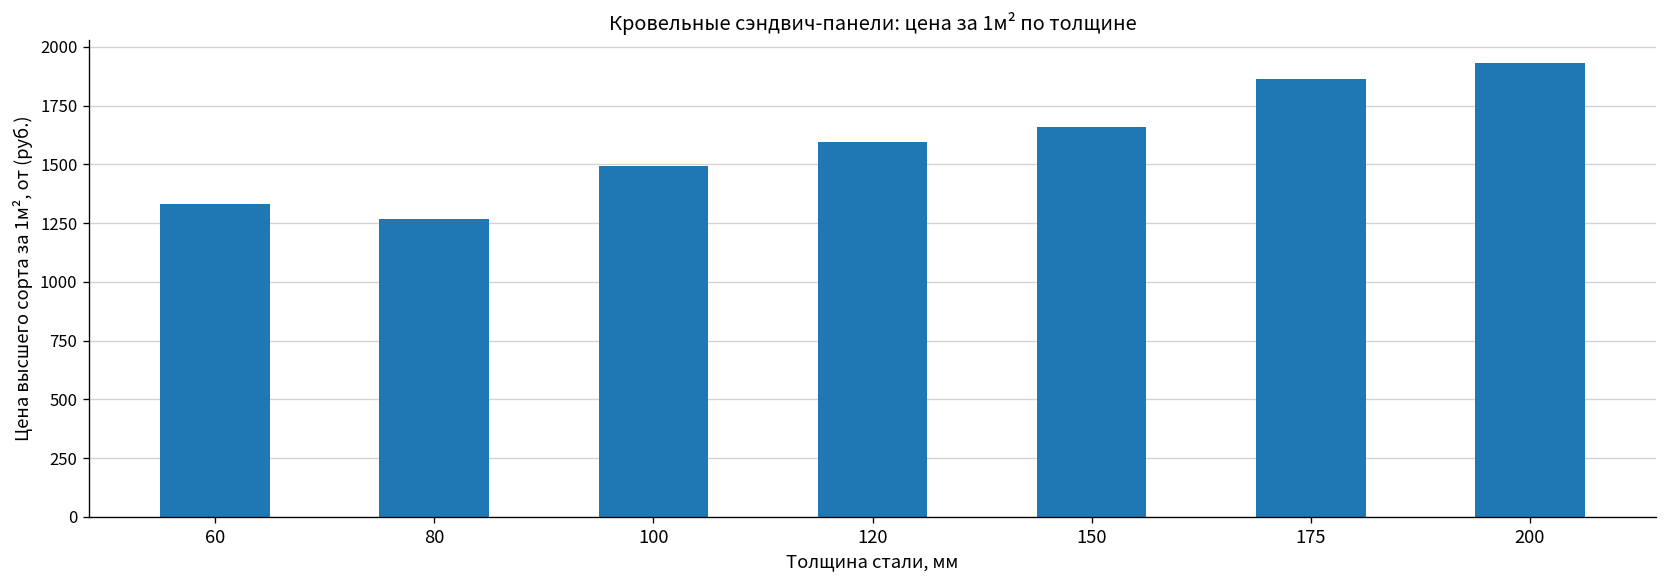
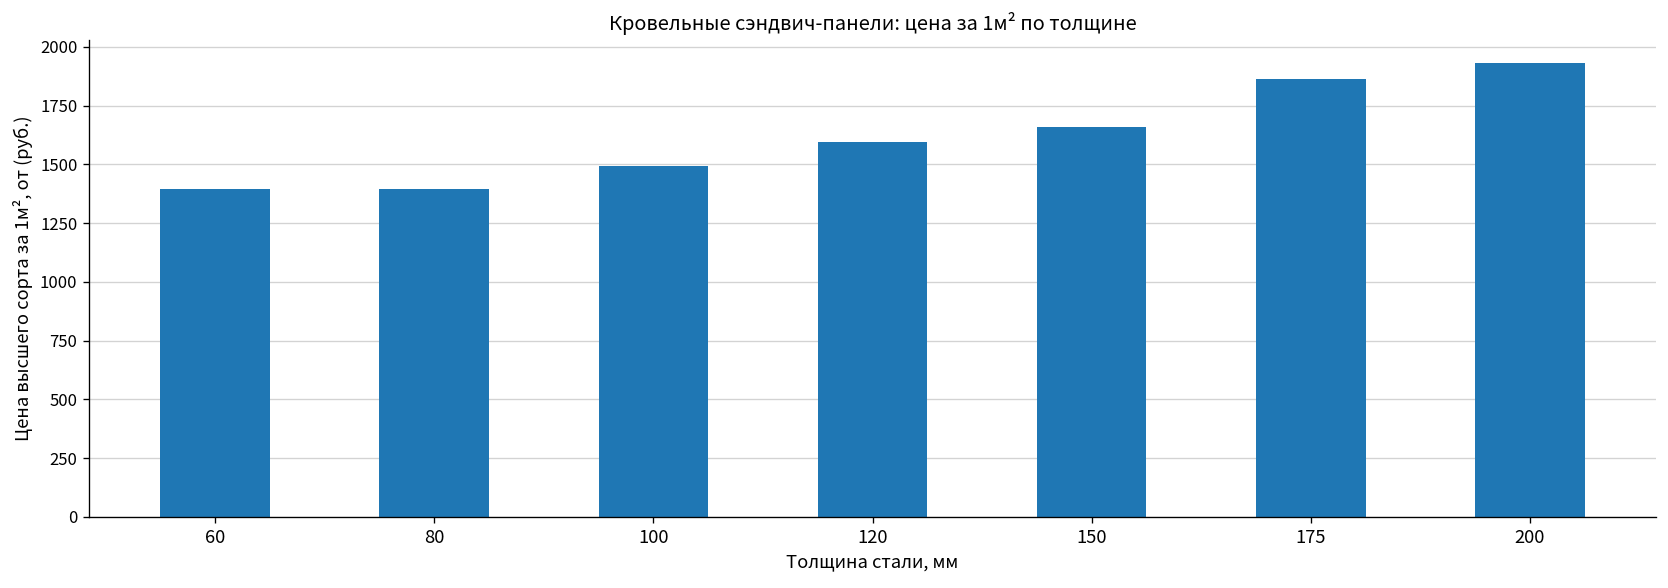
60: 1330 -> 1390
80: 1270 -> 1400
